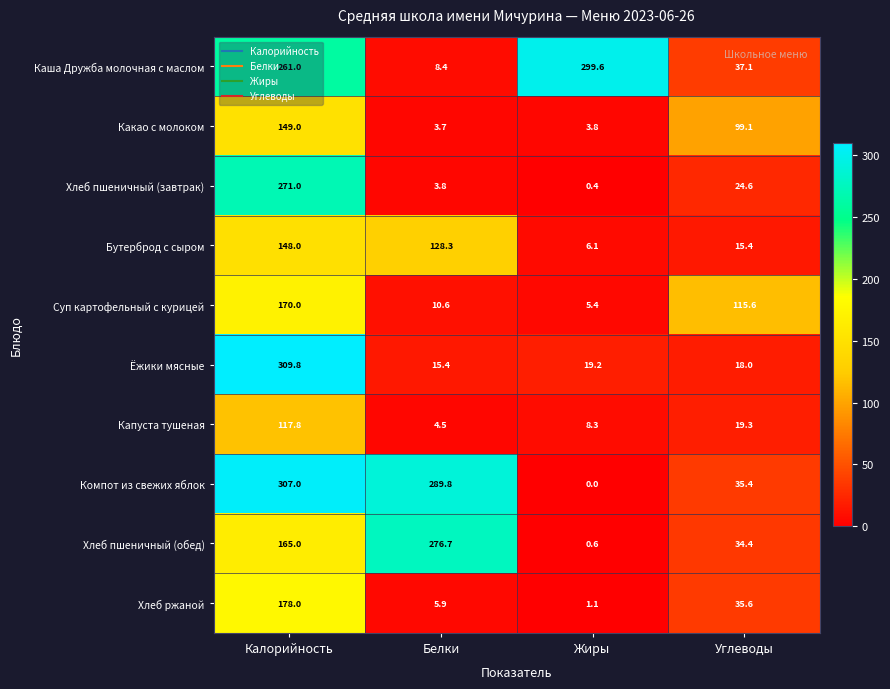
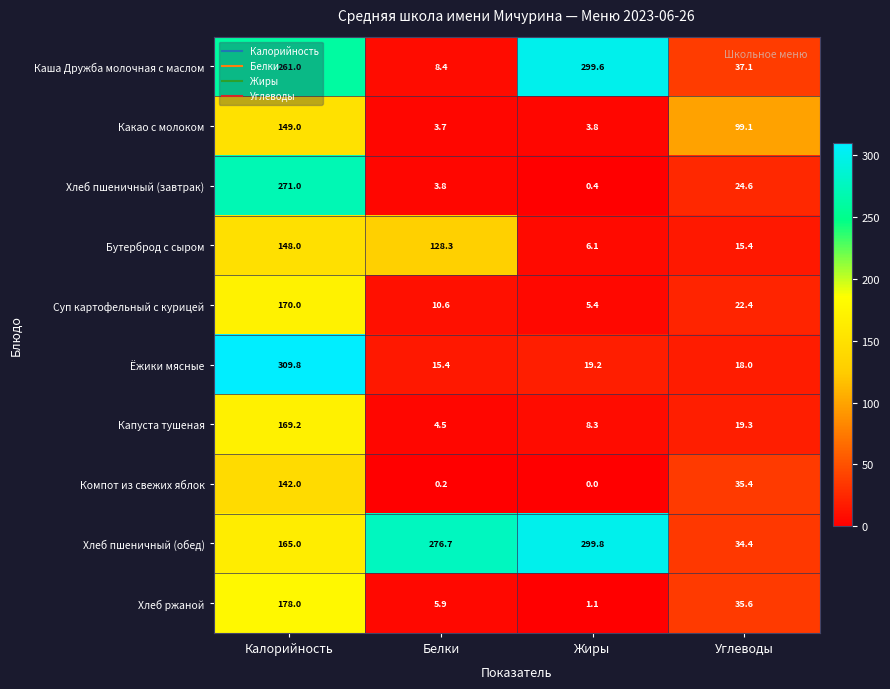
Суп картофельный с курицей, Углеводы: 115.6 -> 22.4
Капуста тушеная, Калорийность: 117.8 -> 169.2
Компот из свежих яблок, Калорийность: 307.0 -> 142.0
Компот из свежих яблок, Белки: 289.8 -> 0.2
Хлеб пшеничный (обед), Жиры: 0.6 -> 299.8
